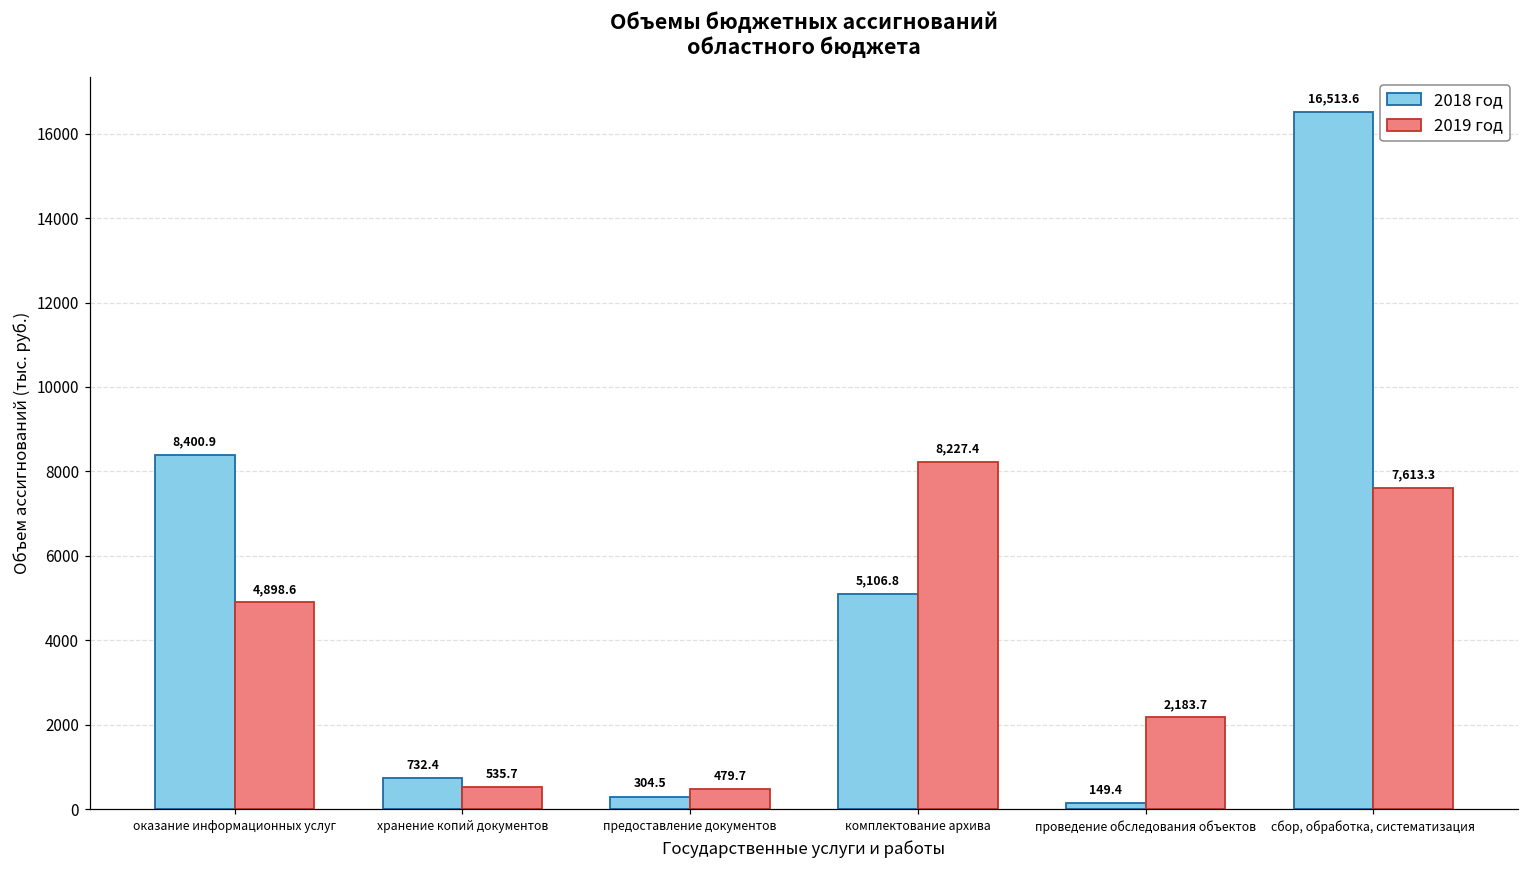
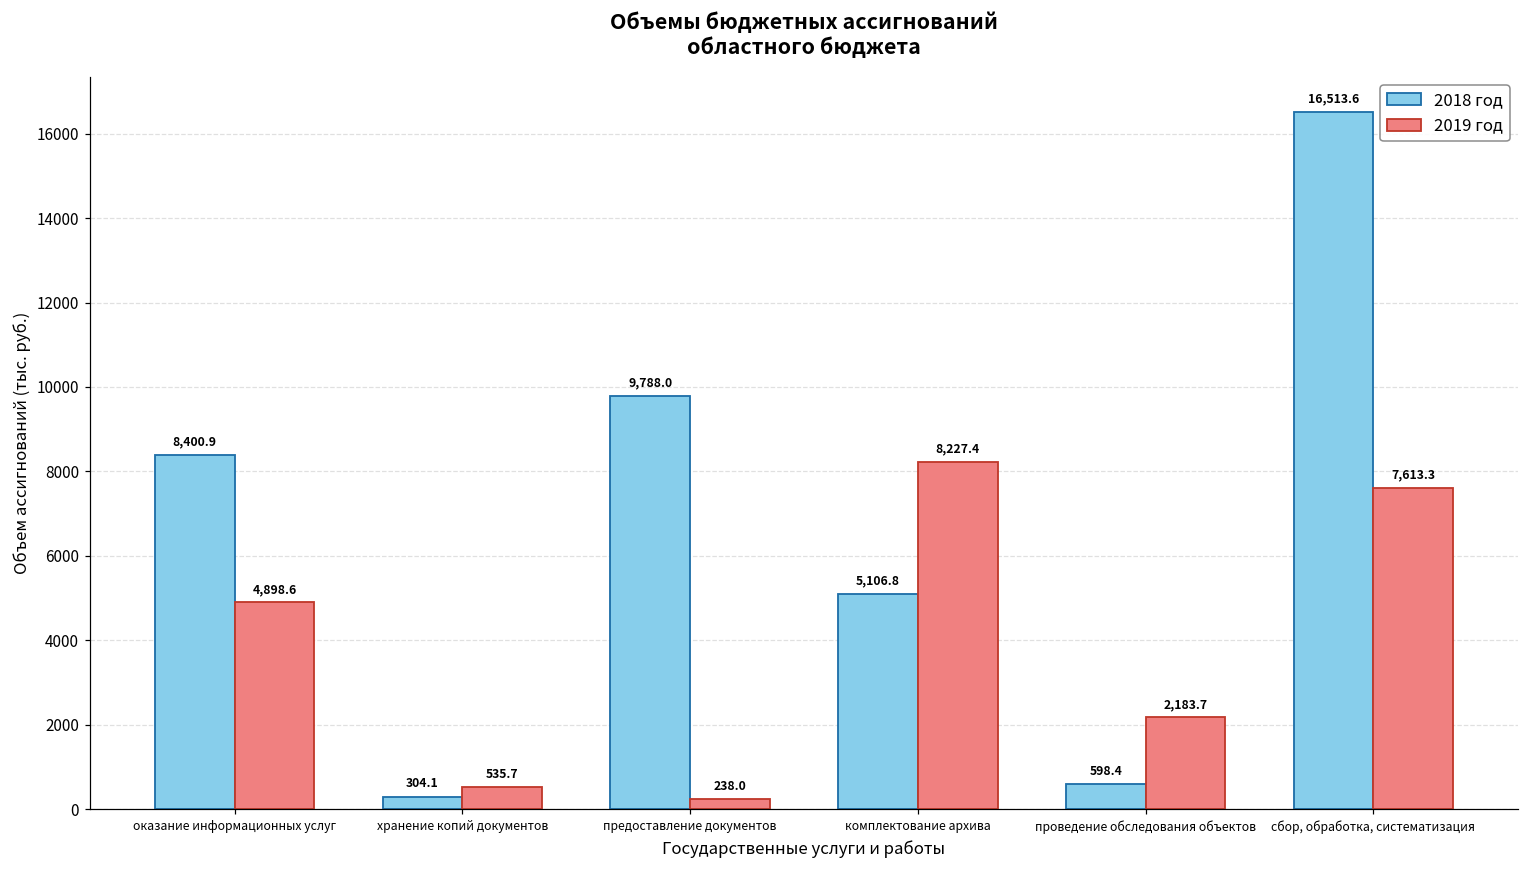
2018 год, хранение копий документов: 732.4 -> 304.1
2018 год, предоставление документов: 304.5 -> 9,788.0
2019 год, предоставление документов: 479.7 -> 238.0
2018 год, проведение обследования объектов: 149.4 -> 598.4
